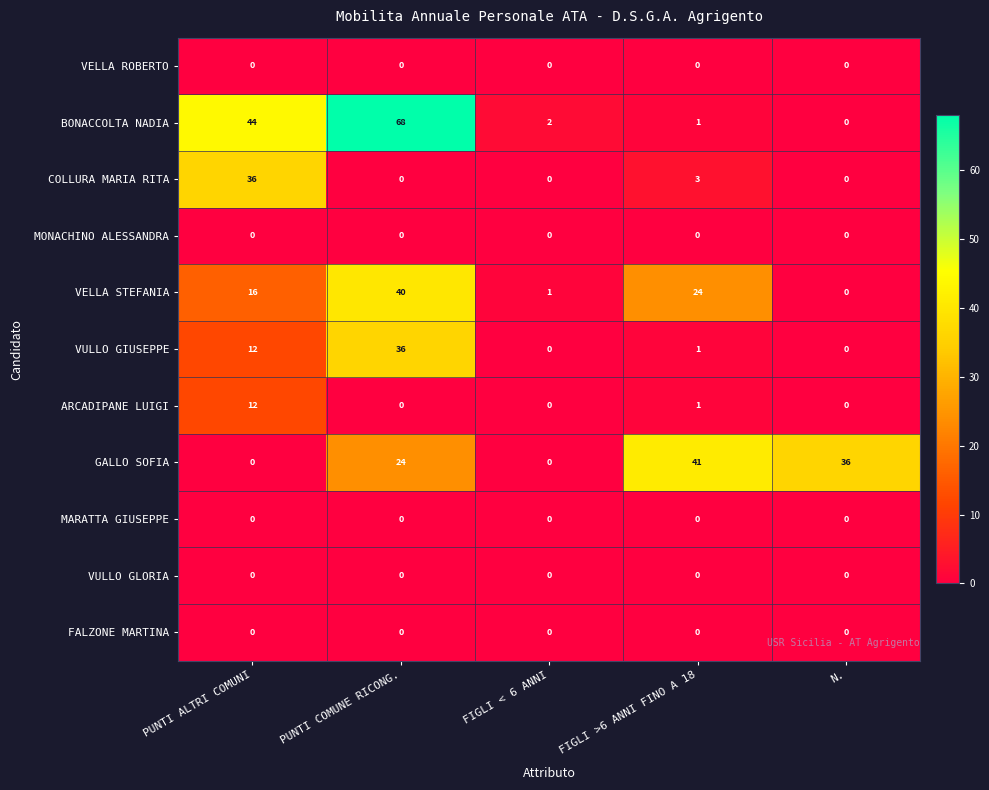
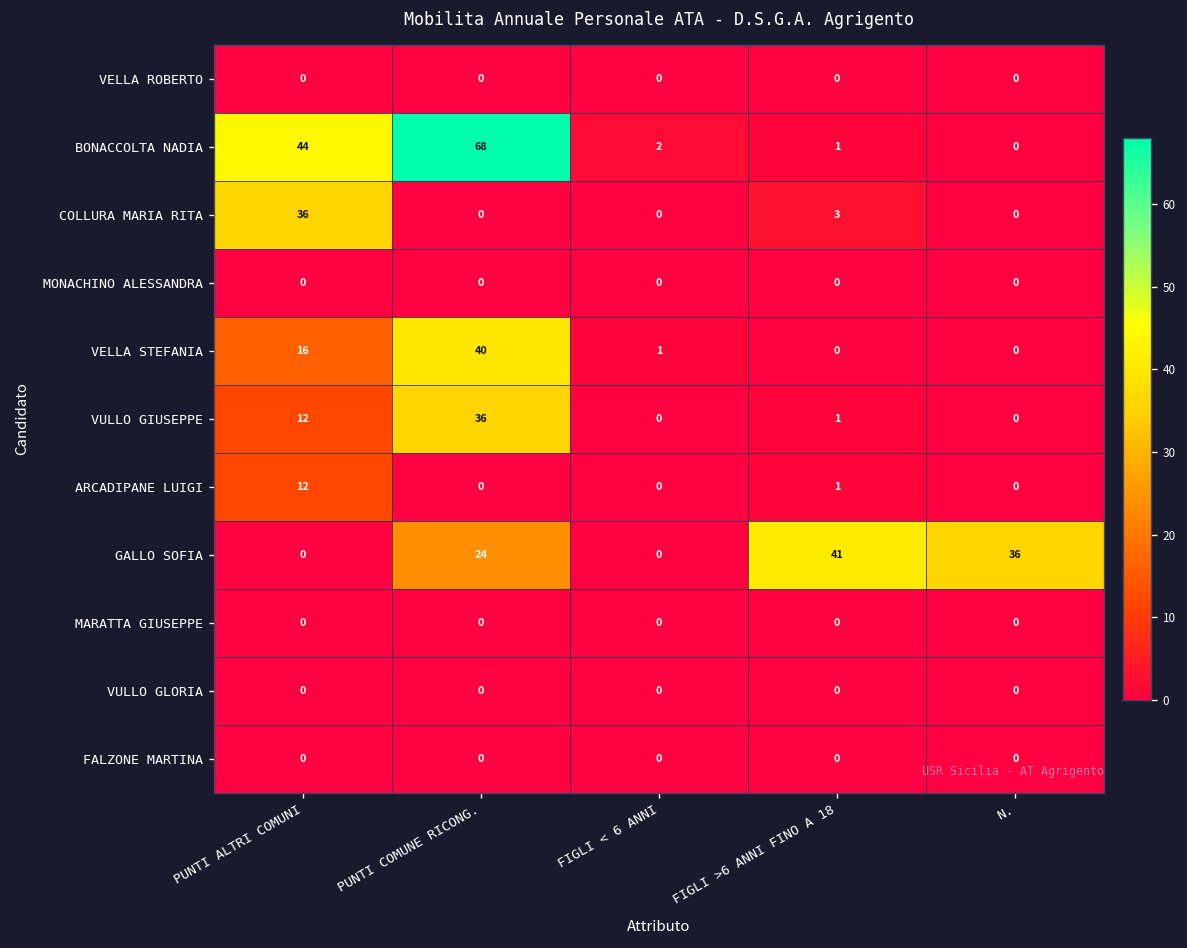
VELLA STEFANIA, FIGLI >6 ANNI FINO A 18: 24 -> 0
